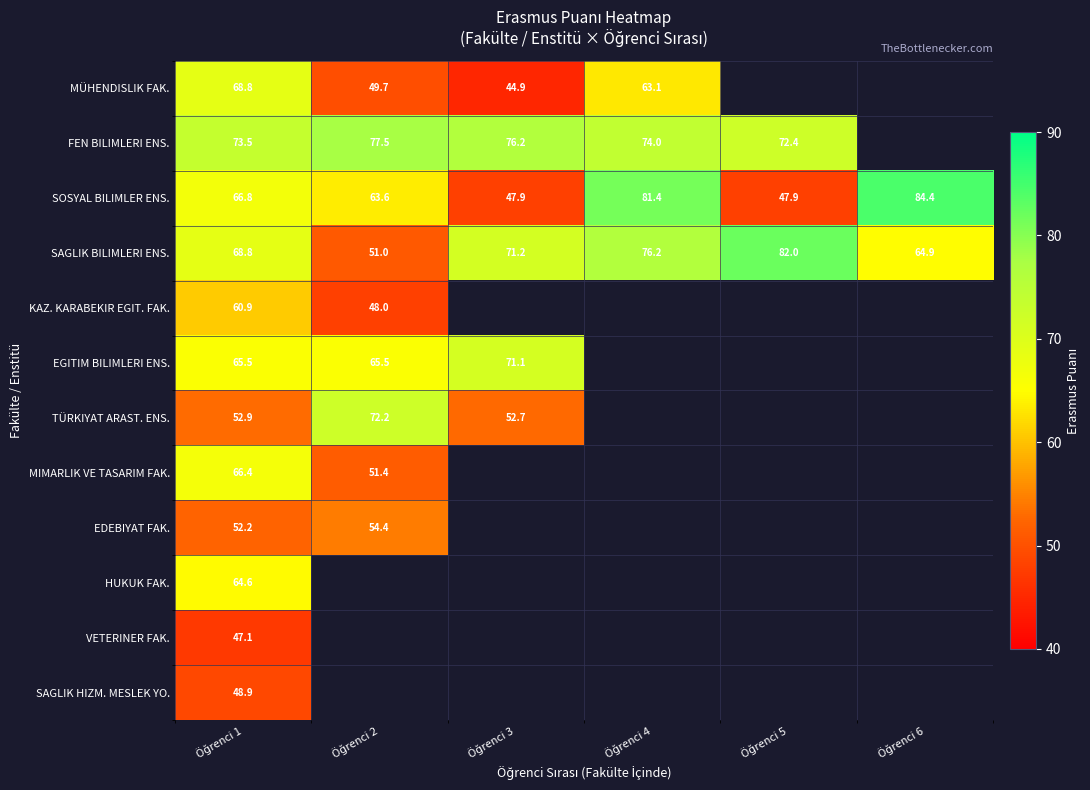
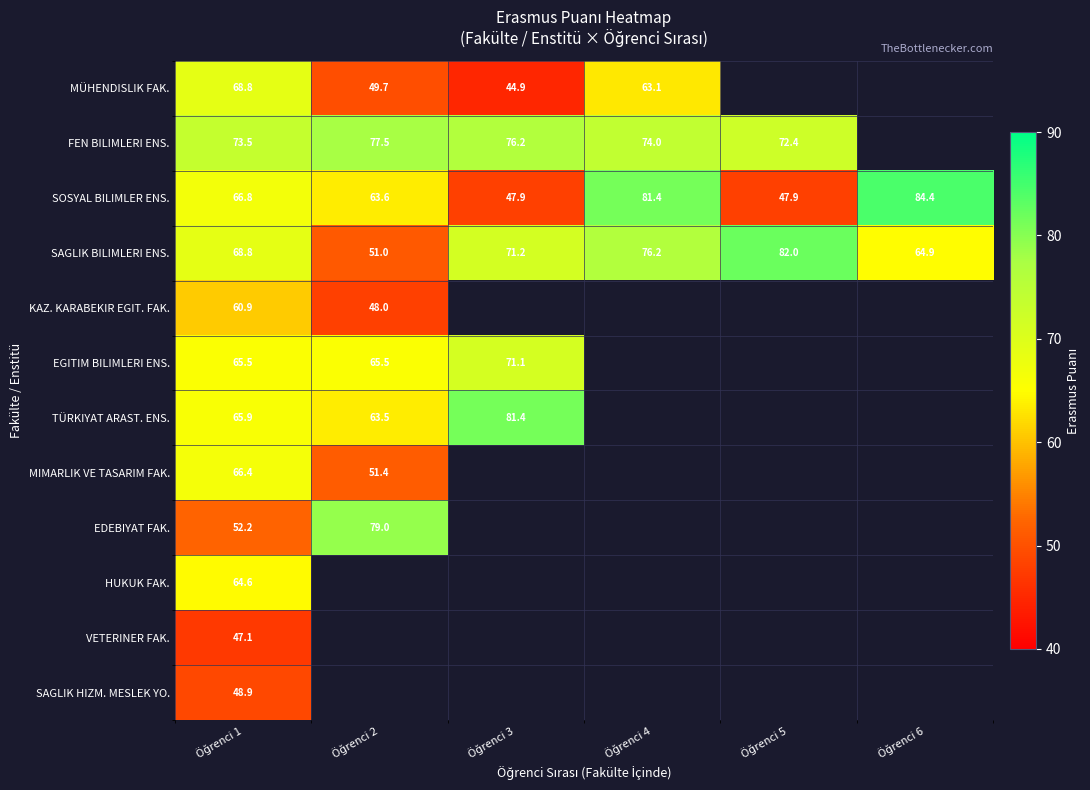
TÜRKIYAT ARAST. ENS., Öğrenci 1: 52.9 -> 65.9
TÜRKIYAT ARAST. ENS., Öğrenci 2: 72.2 -> 63.5
TÜRKIYAT ARAST. ENS., Öğrenci 3: 52.7 -> 81.4
EDEBIYAT FAK., Öğrenci 2: 54.4 -> 79.0
